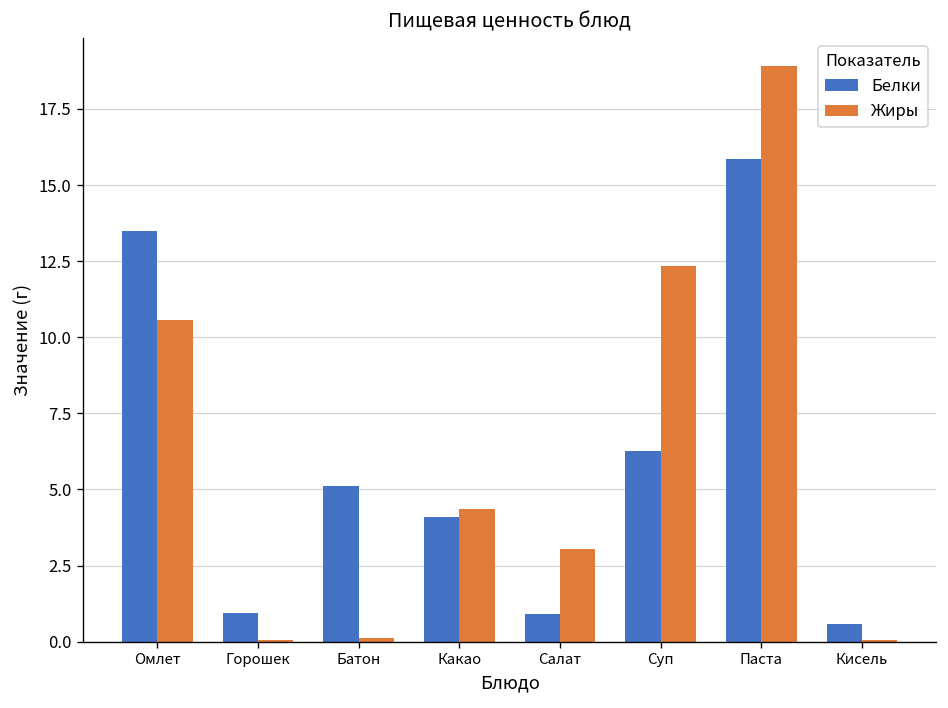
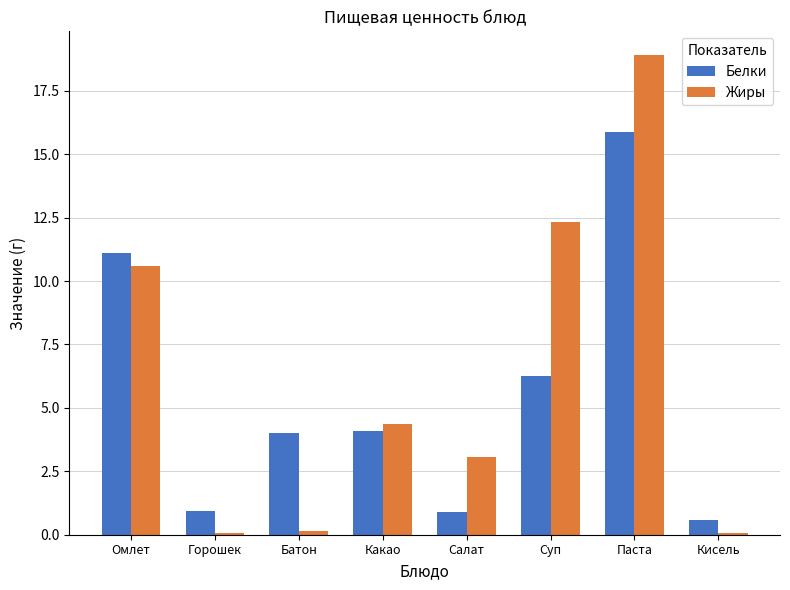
Белки, Омлет: 13.5 -> 11.1
Белки, Батон: 5.1 -> 4.0
